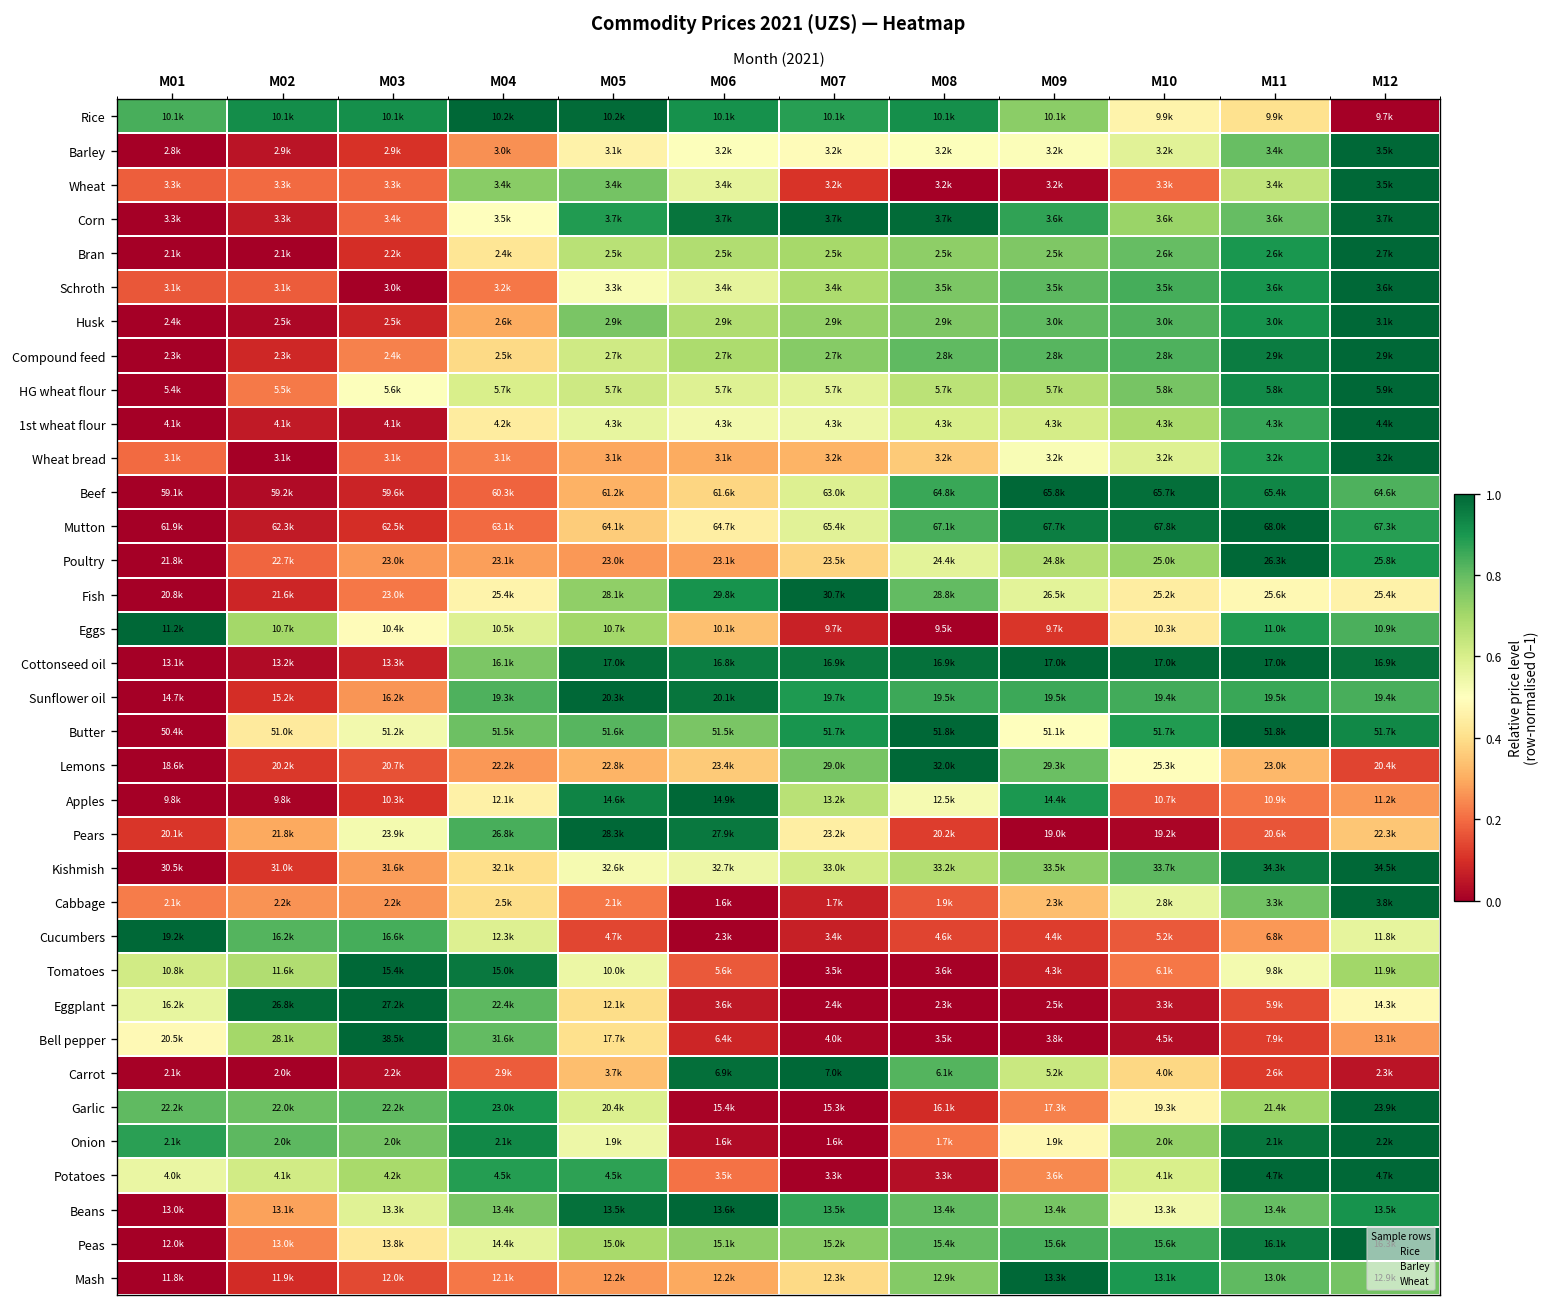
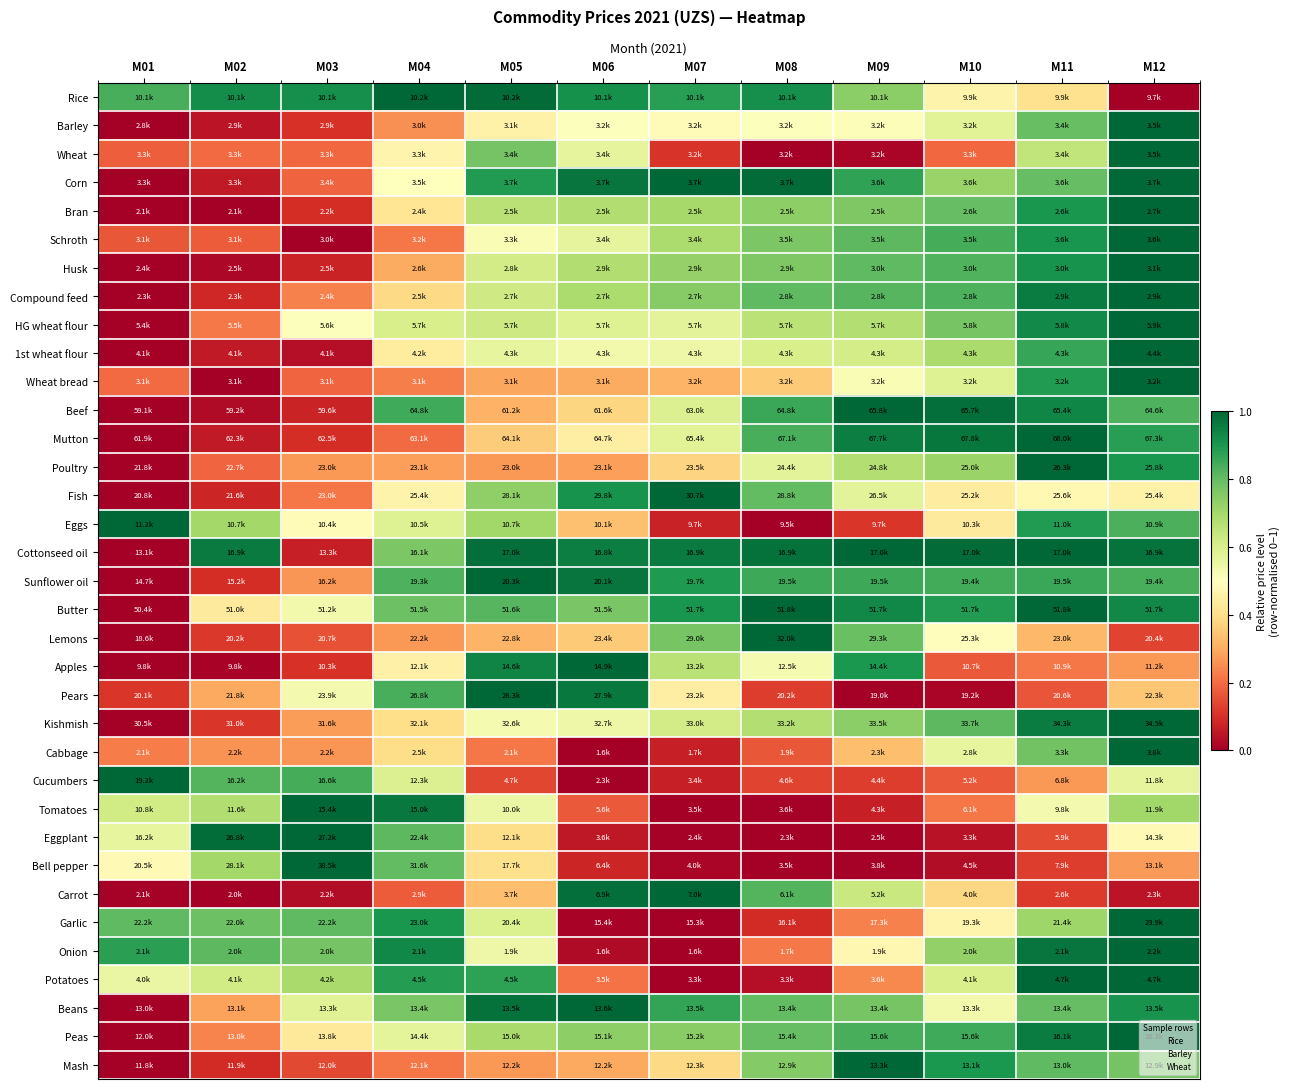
Wheat, M04: 3.4k -> 3.3k
Husk, M05: 2.9k -> 2.8k
Beef, M04: 60.3k -> 64.8k
Cottonseed oil, M02: 13.2k -> 16.9k
Butter, M09: 51.1k -> 51.7k
